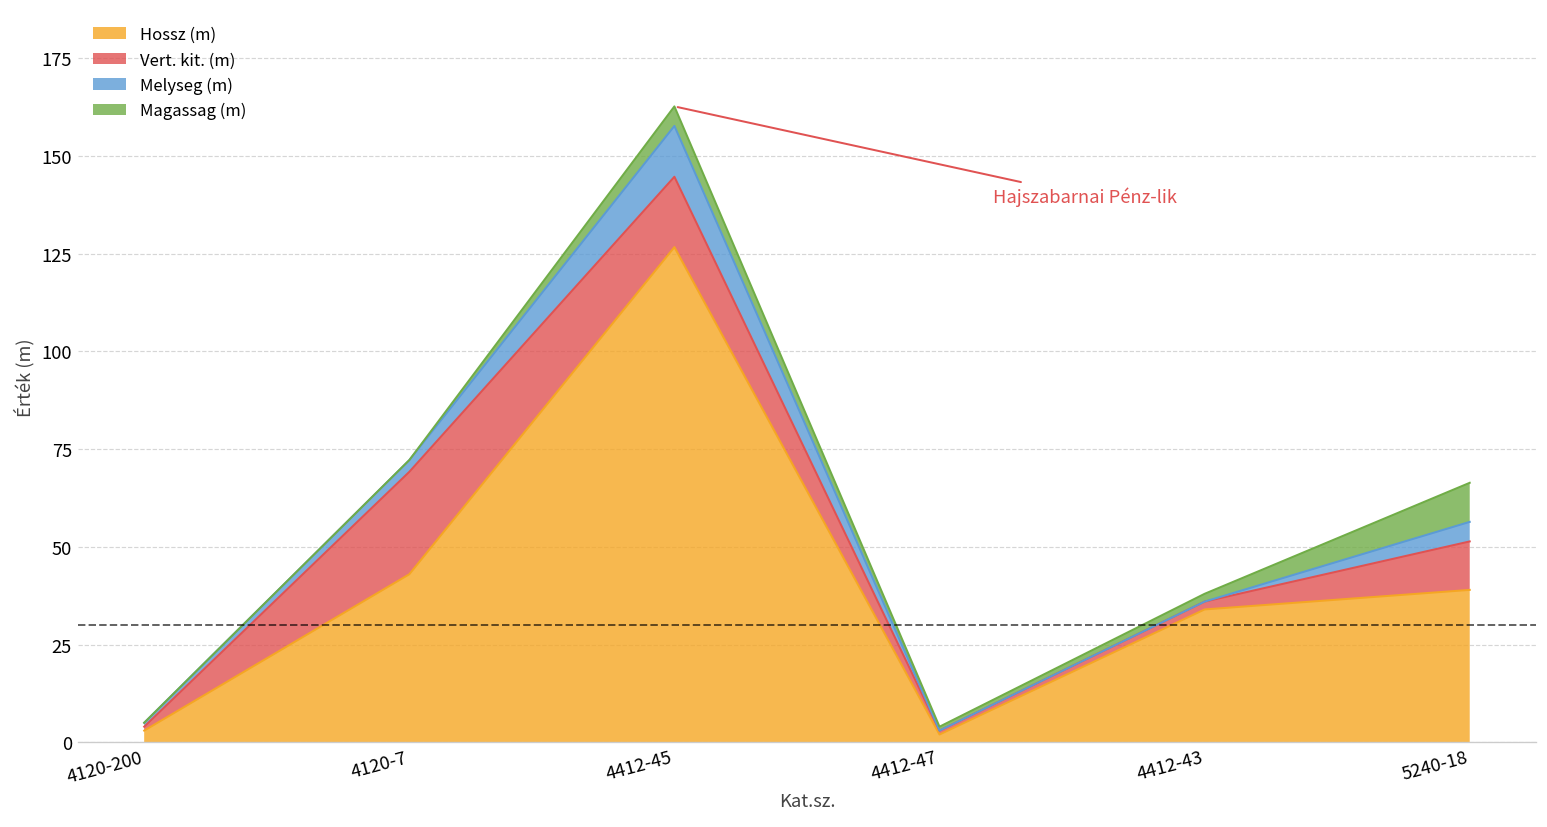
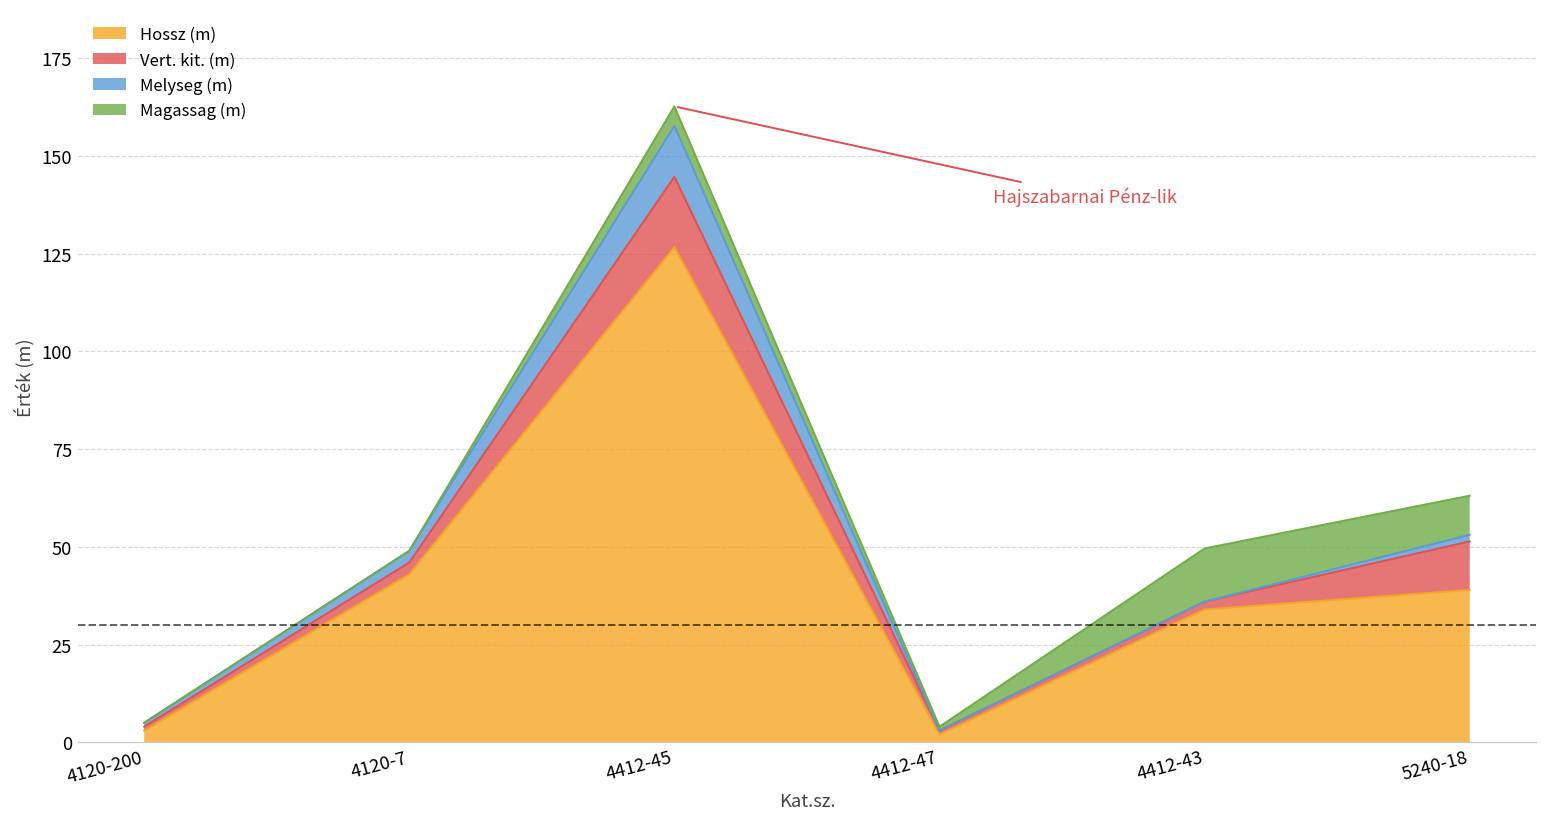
Vert. kit. (m), 4120-7: 26 -> 3
Magassag (m), 4412-43: 2 -> 14
Melyseg (m), 5240-18: 5 -> 2
